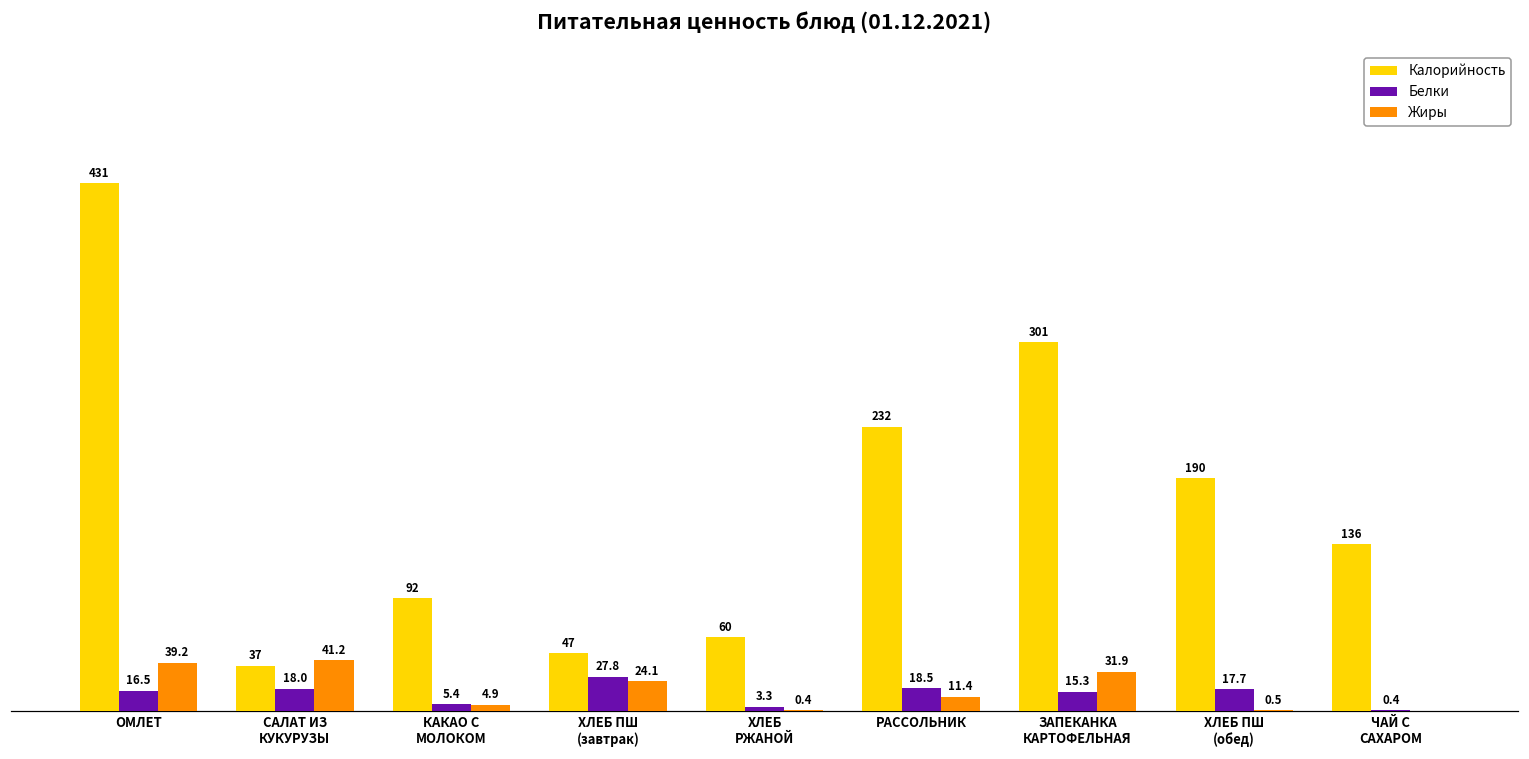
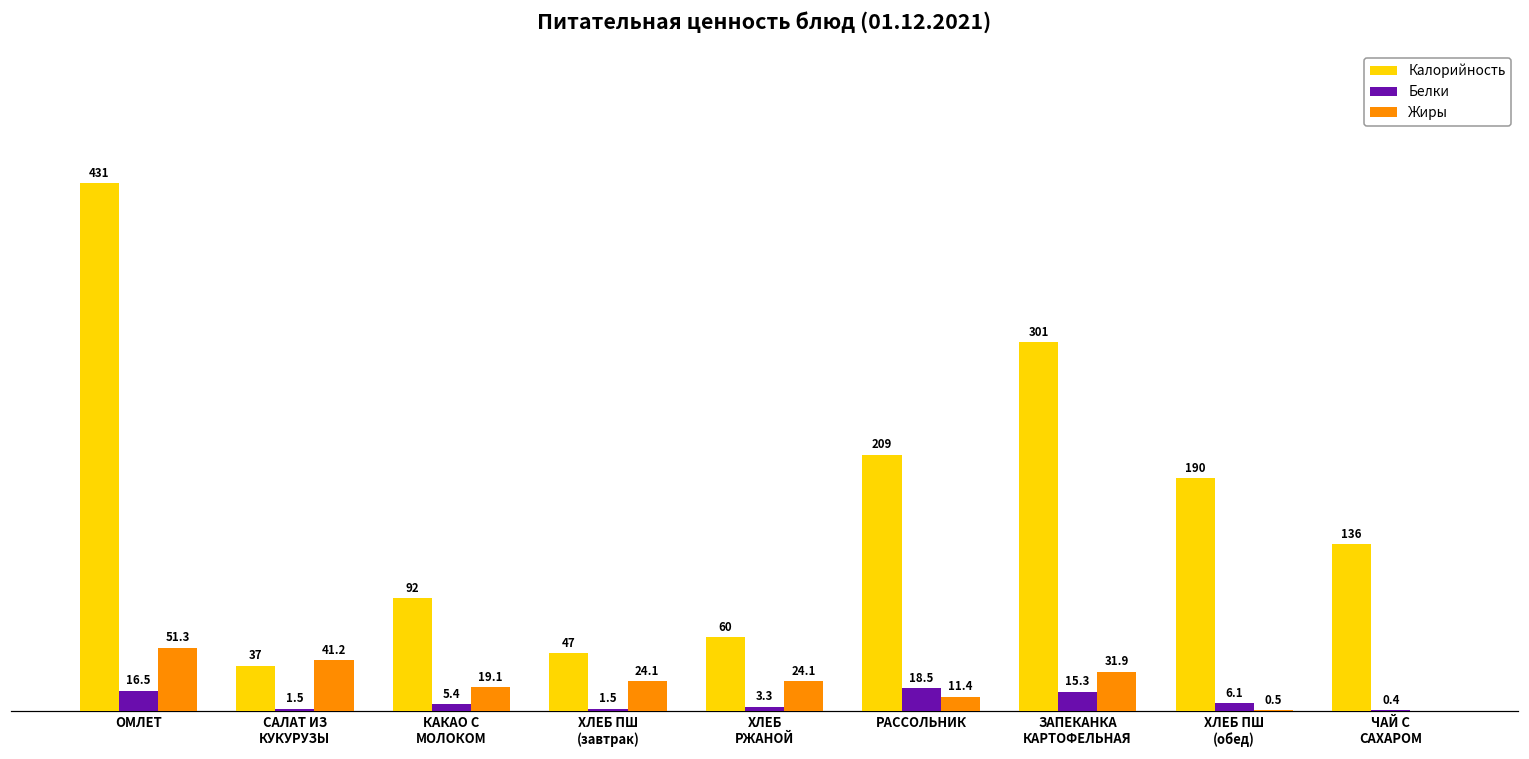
Жиры, ОМЛЕТ: 39.2 -> 51.3
Белки, САЛАТ ИЗ КУКУРУЗЫ: 18.0 -> 1.5
Жиры, КАКАО С МОЛОКОМ: 4.9 -> 19.1
Белки, ХЛЕБ ПШ (завтрак): 27.8 -> 1.5
Жиры, ХЛЕБ РЖАНОЙ: 0.4 -> 24.1
Калорийность, РАССОЛЬНИК: 232 -> 209
Белки, ХЛЕБ ПШ (обед): 17.7 -> 6.1
